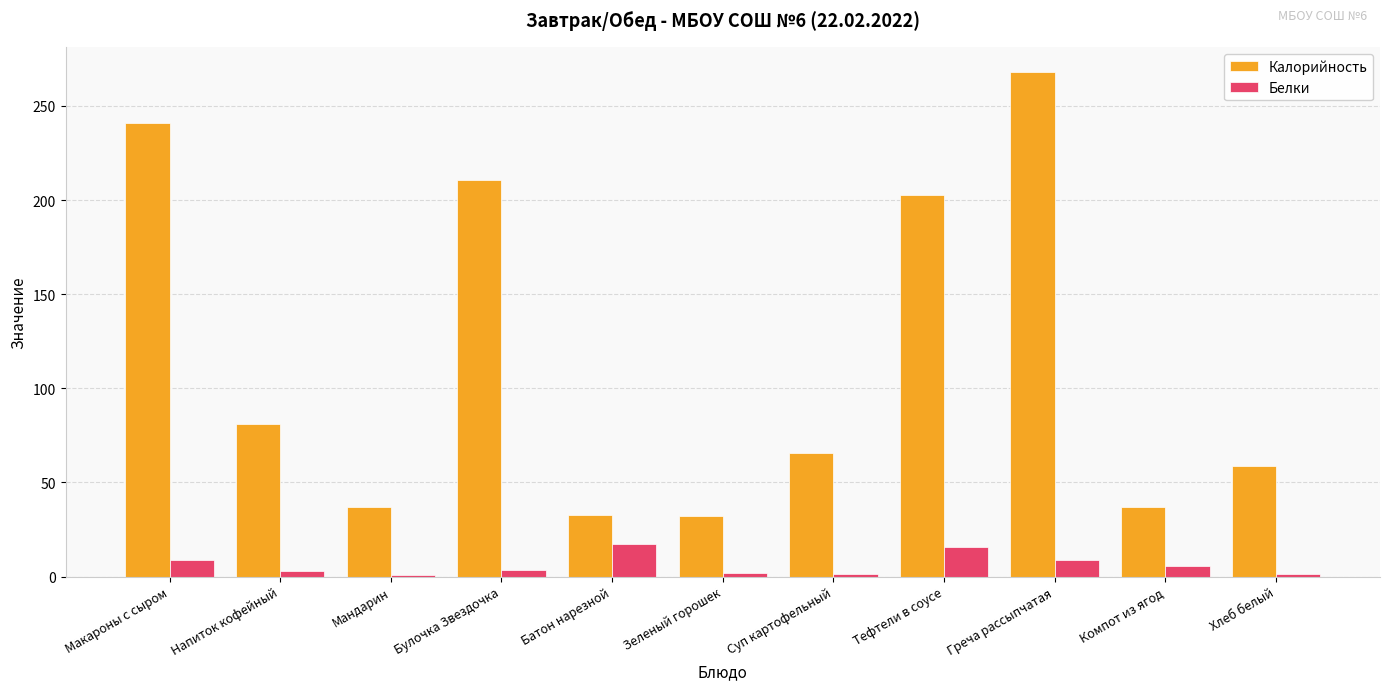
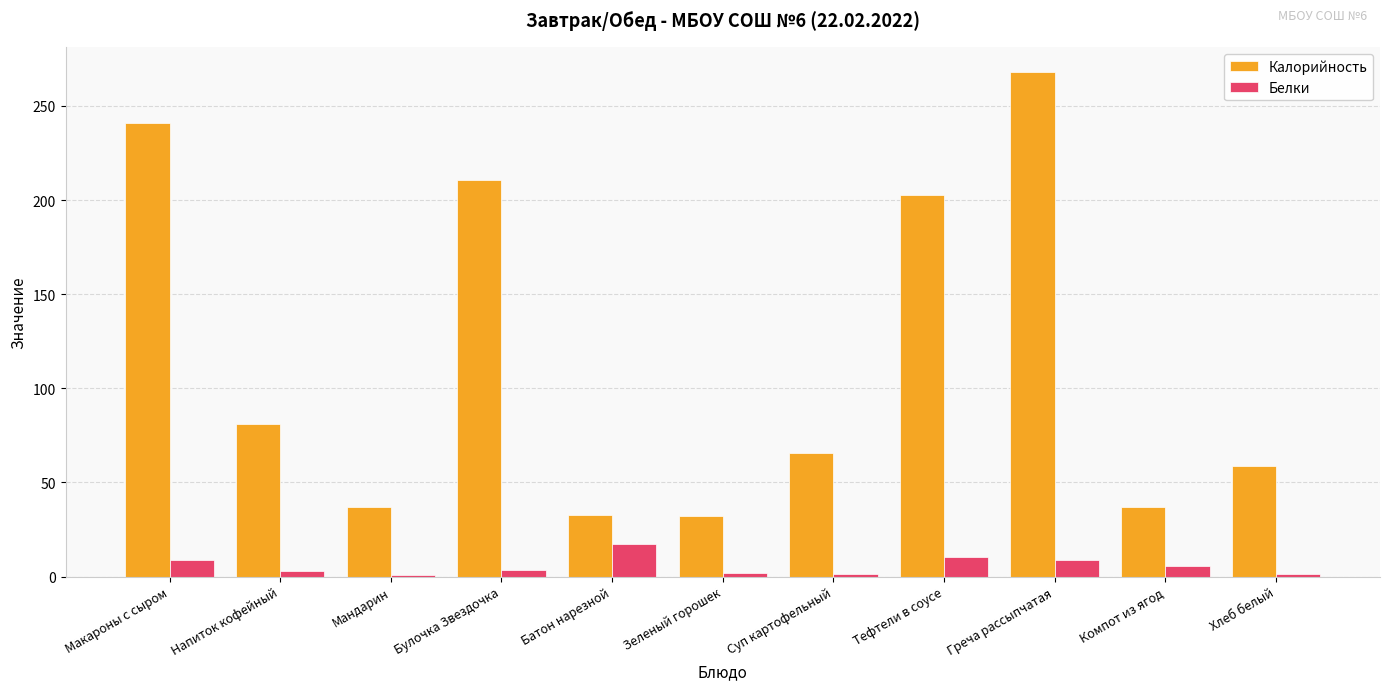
Белки, Тефтели в соусе: 16 -> 10
